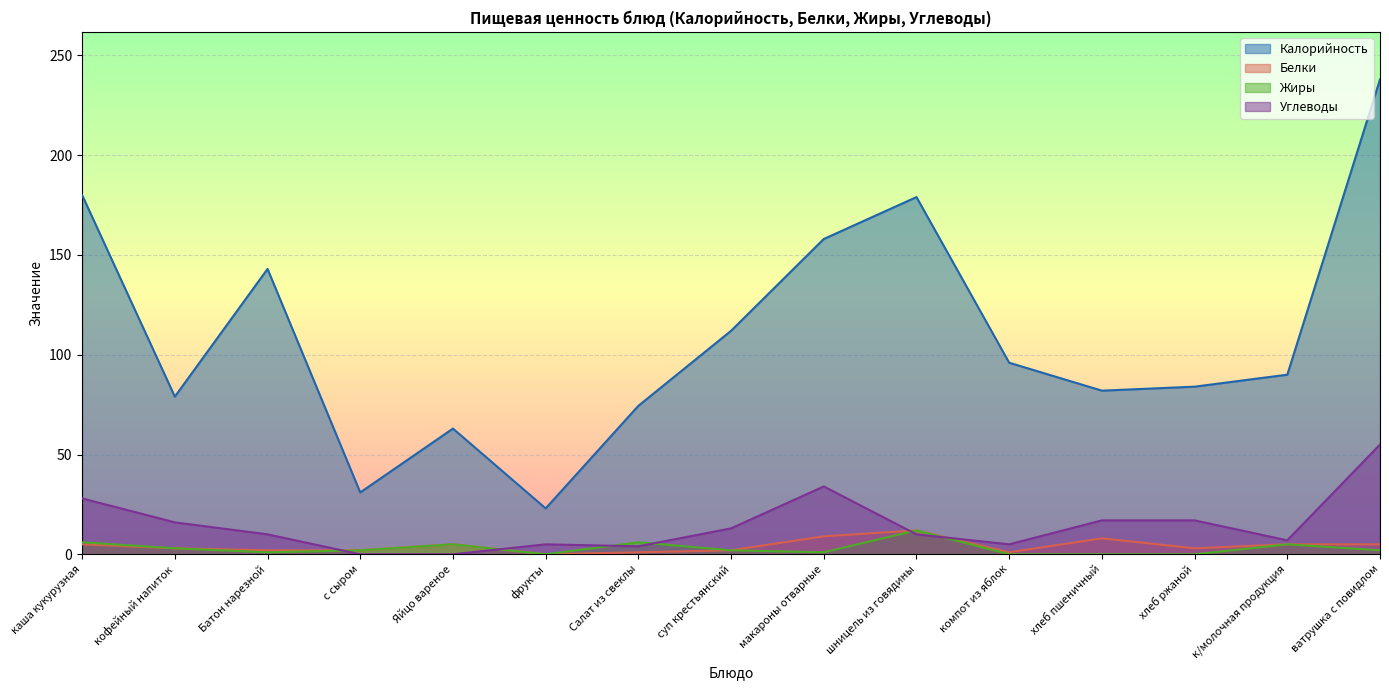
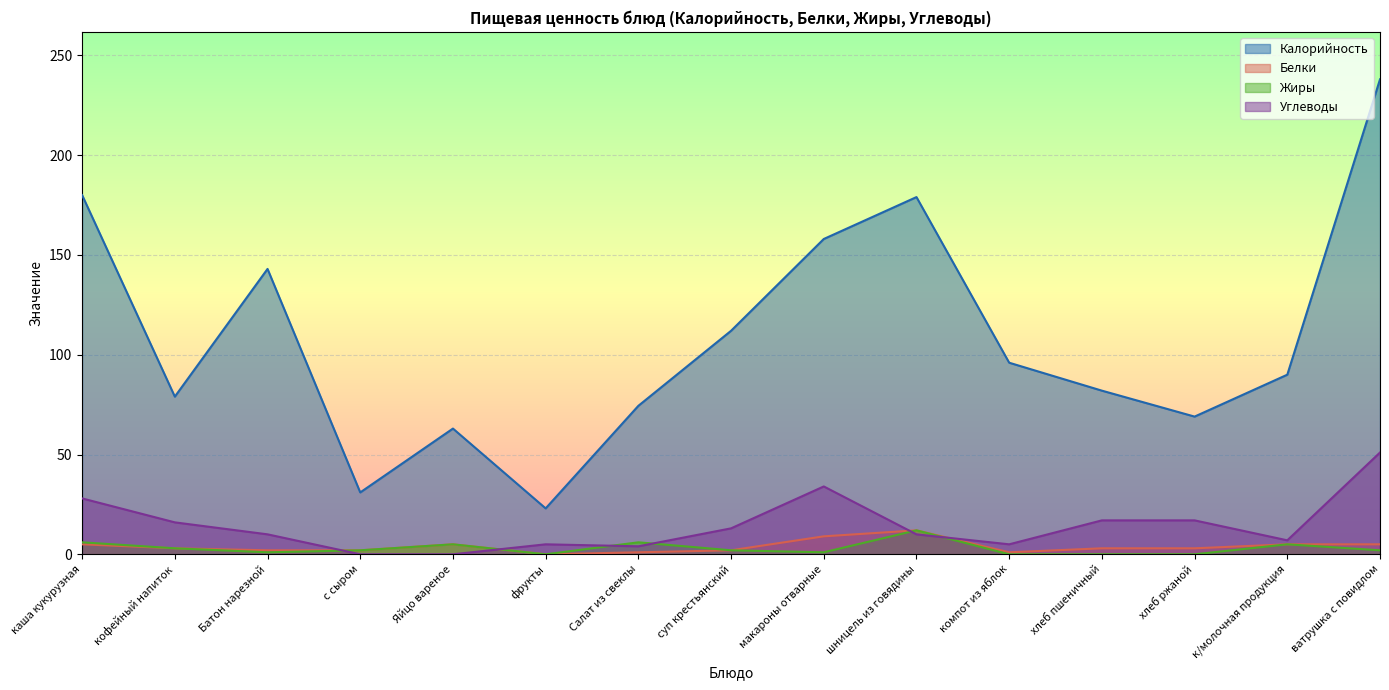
Белки, хлеб пшеничный: 8 -> 3
Калорийность, хлеб ржаной: 84 -> 69
Углеводы, ватрушка с повидлом: 55 -> 51
